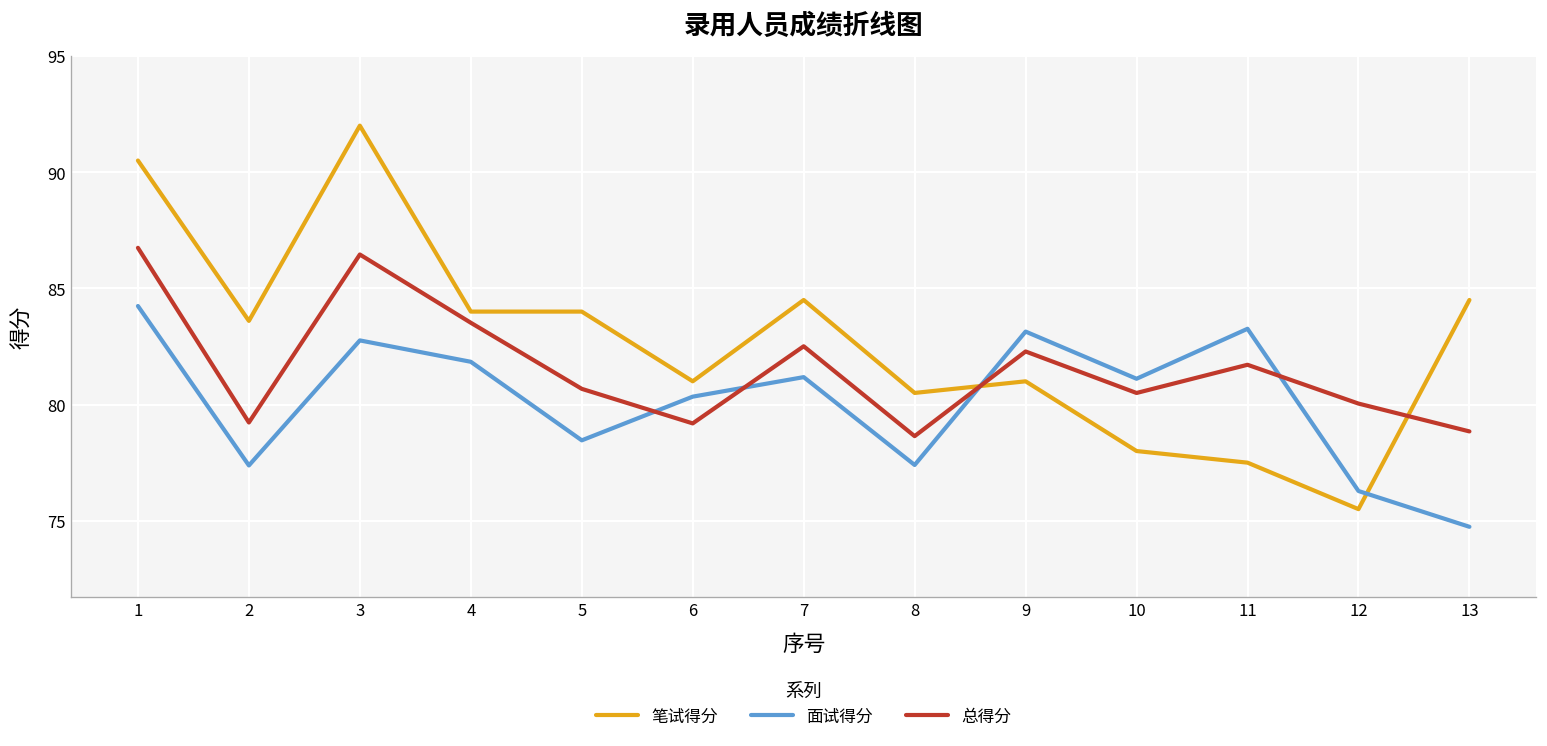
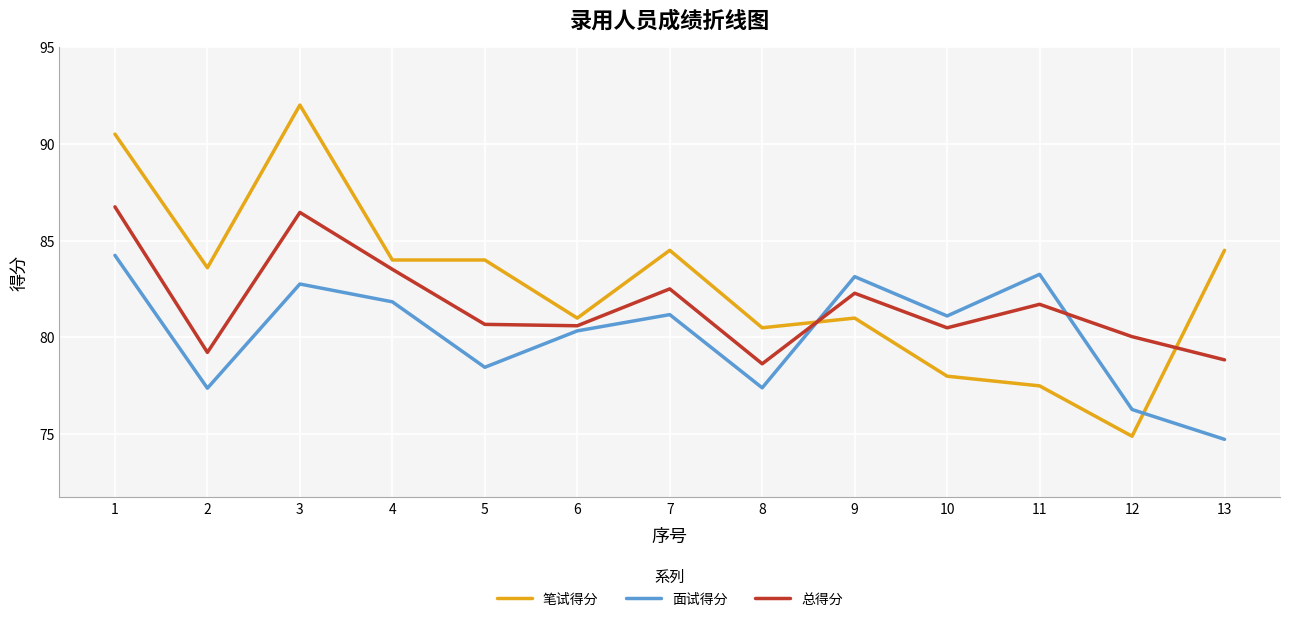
总得分, 6: 79.2 -> 80.6
笔试得分, 12: 75.5 -> 74.9
